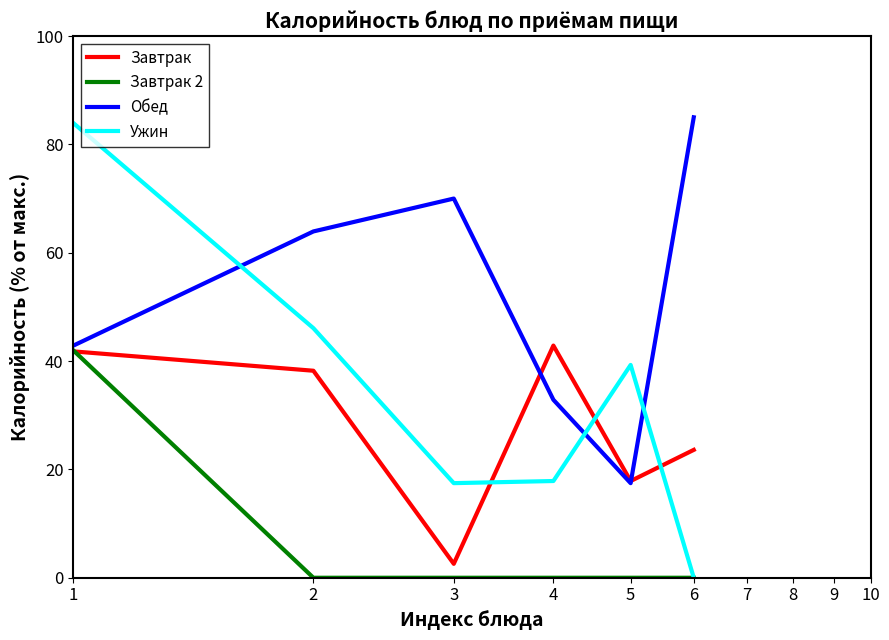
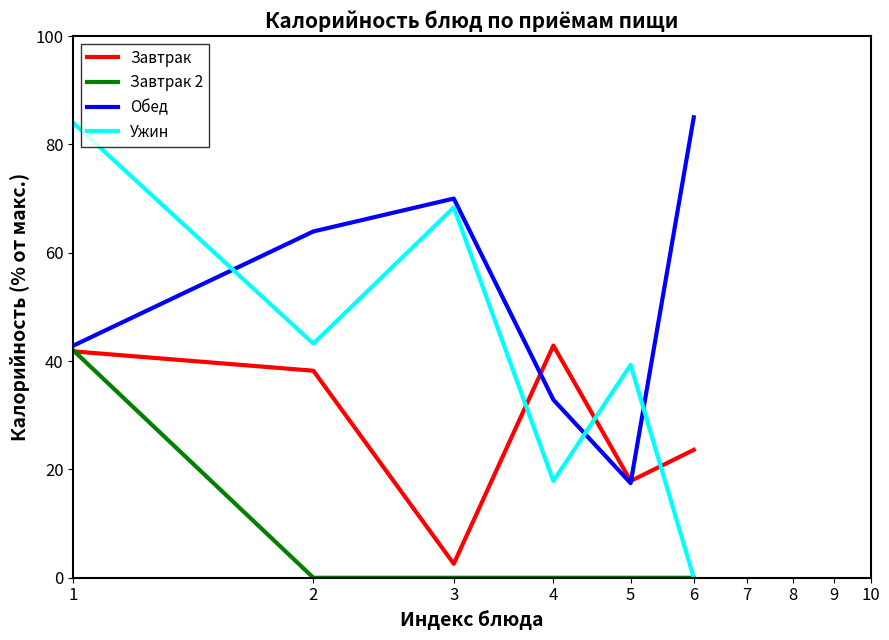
Ужин, 2: 46 -> 43
Ужин, 3: 17 -> 68
